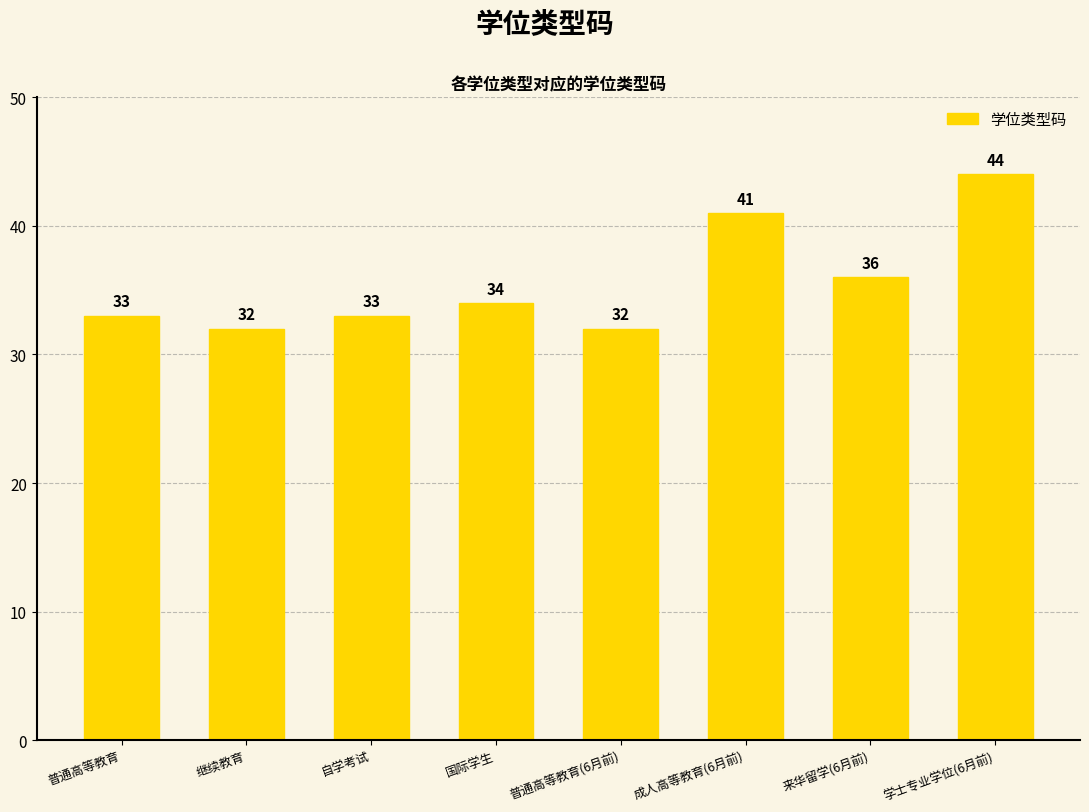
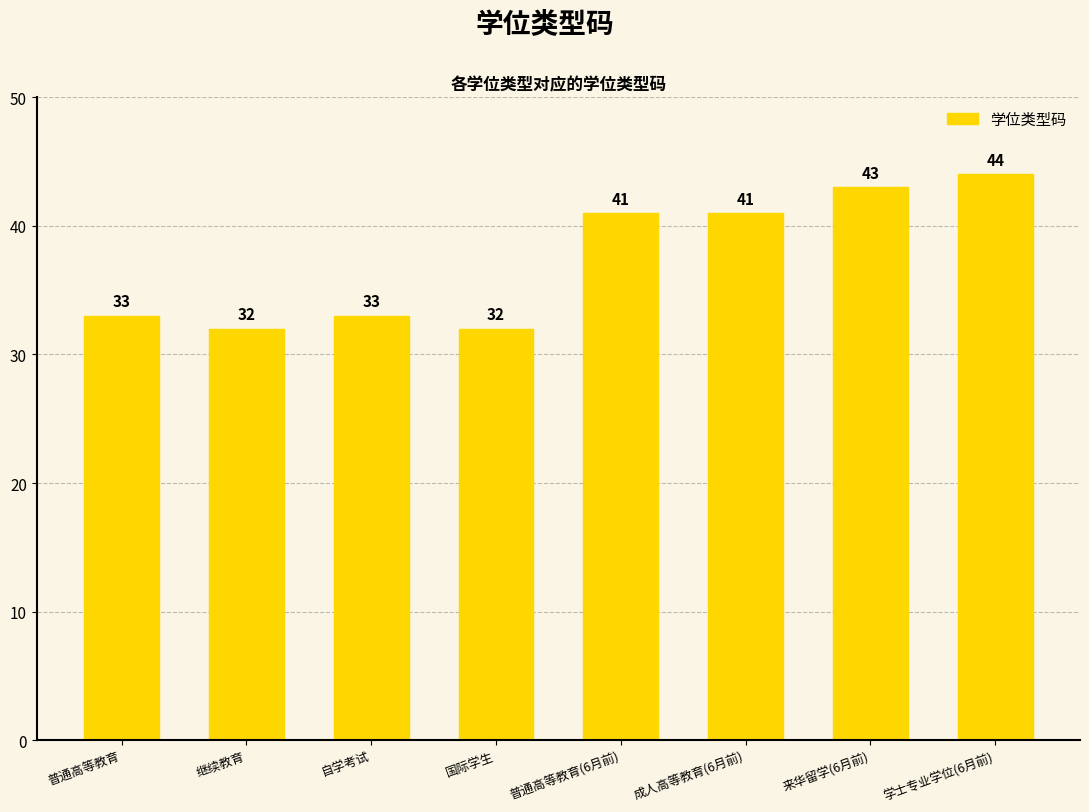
国际学生: 34 -> 32
普通高等教育(6月前): 32 -> 41
来华留学(6月前): 36 -> 43
